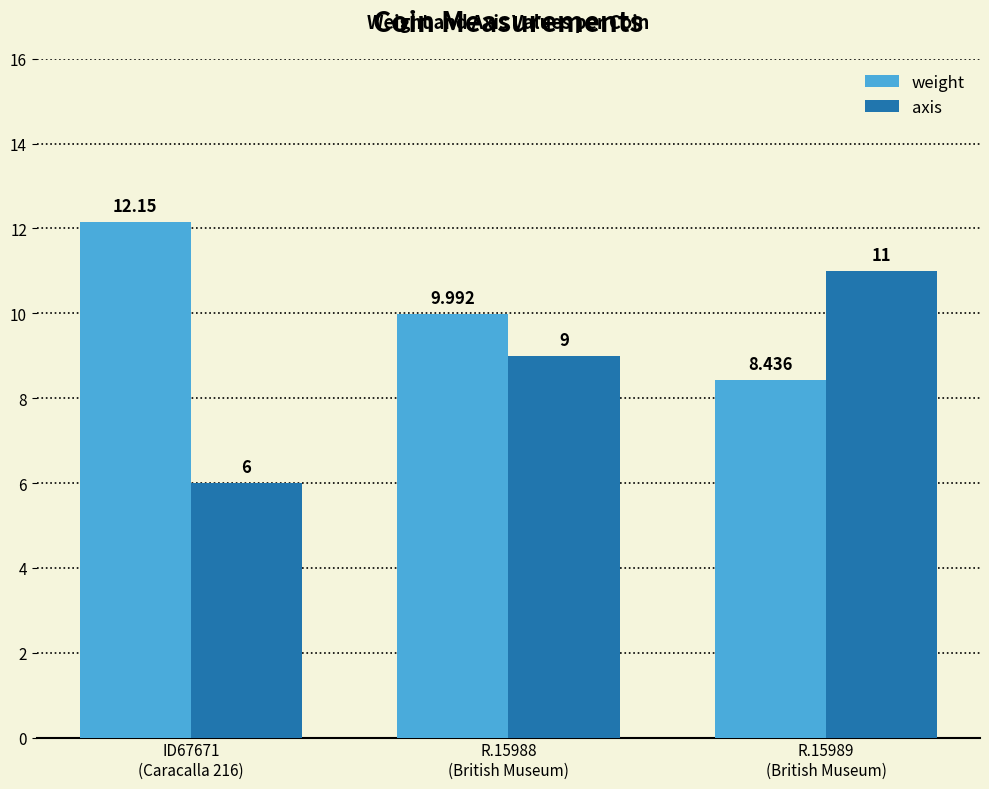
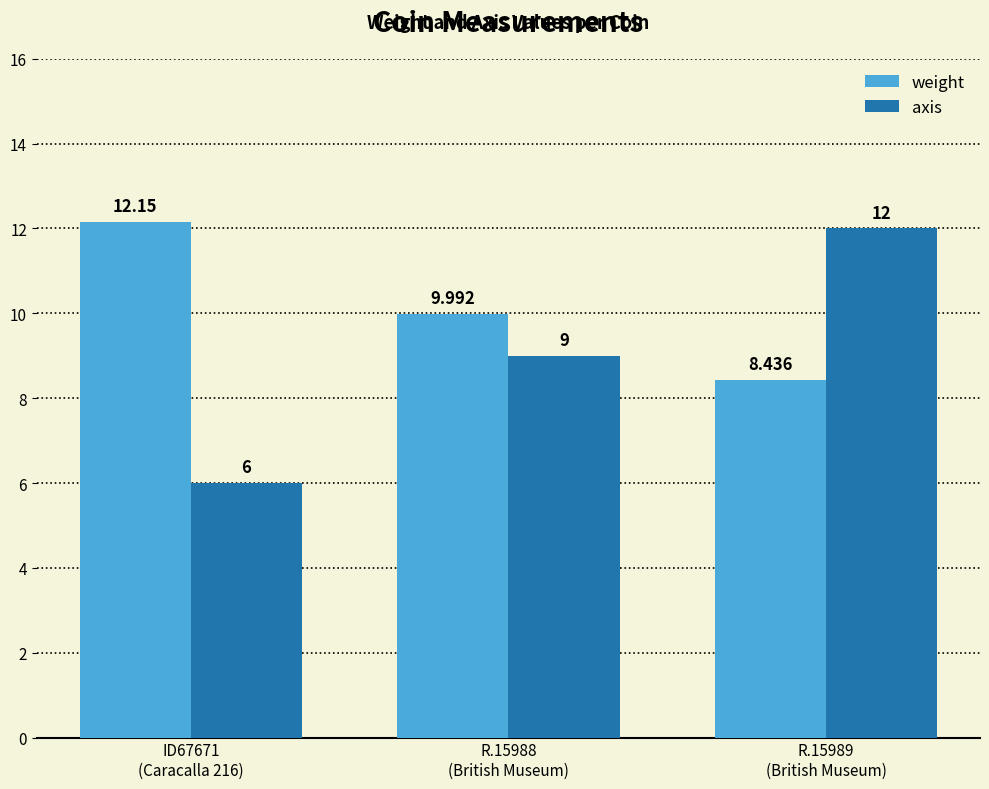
axis, R.15989 (British Museum): 11 -> 12
